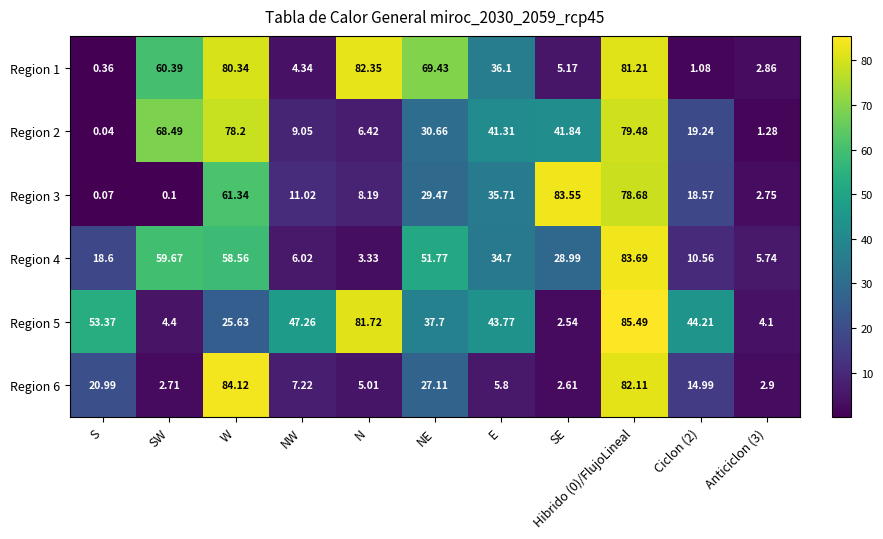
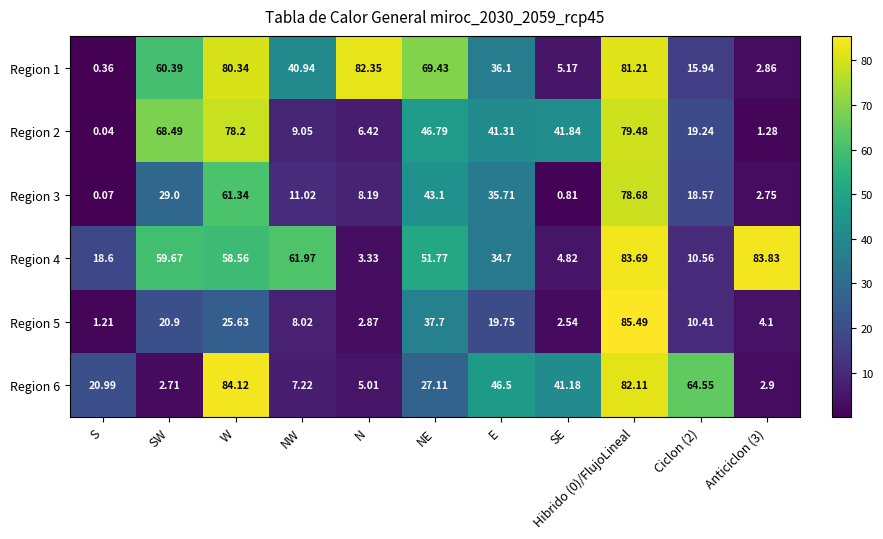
Region 1, NW: 4.34 -> 40.94
Region 1, Ciclon (2): 1.08 -> 15.94
Region 2, NE: 30.66 -> 46.79
Region 3, SW: 0.1 -> 29.0
Region 3, NE: 29.47 -> 43.1
Region 3, SE: 83.55 -> 0.81
Region 4, NW: 6.02 -> 61.97
Region 4, SE: 28.99 -> 4.82
Region 4, Anticiclon (3): 5.74 -> 83.83
Region 5, S: 53.37 -> 1.21
Region 5, SW: 4.4 -> 20.9
Region 5, NW: 47.26 -> 8.02
Region 5, N: 81.72 -> 2.87
Region 5, E: 43.77 -> 19.75
Region 5, Ciclon (2): 44.21 -> 10.41
Region 6, E: 5.8 -> 46.5
Region 6, SE: 2.61 -> 41.18
Region 6, Ciclon (2): 14.99 -> 64.55
